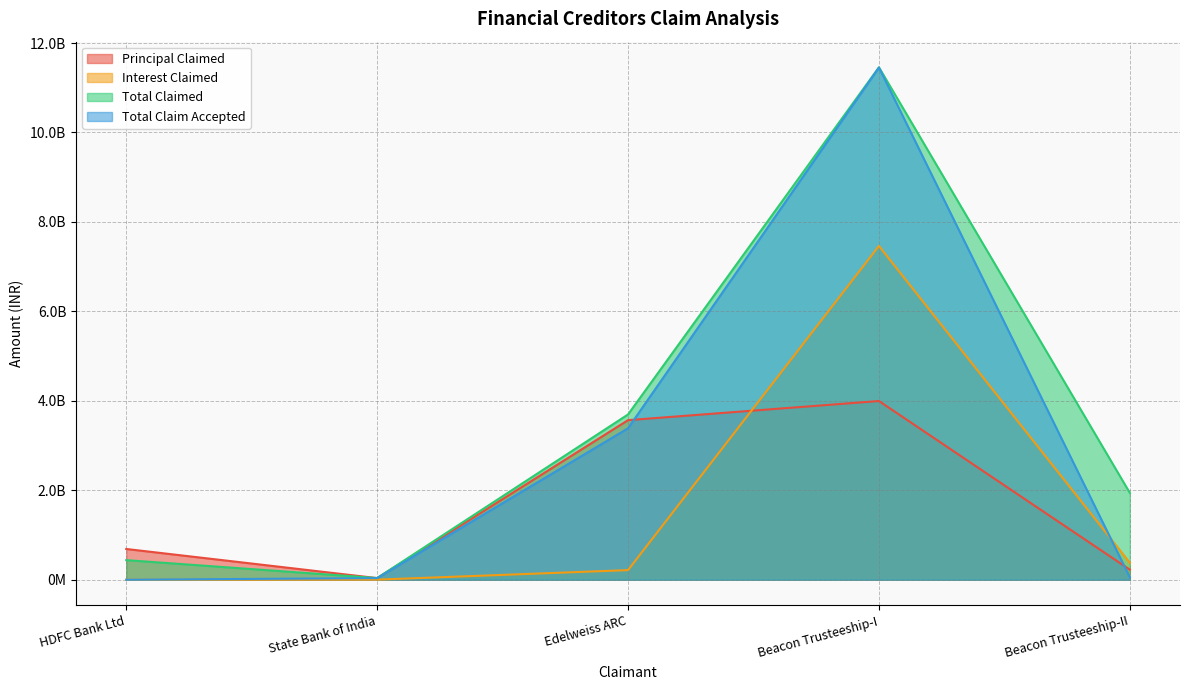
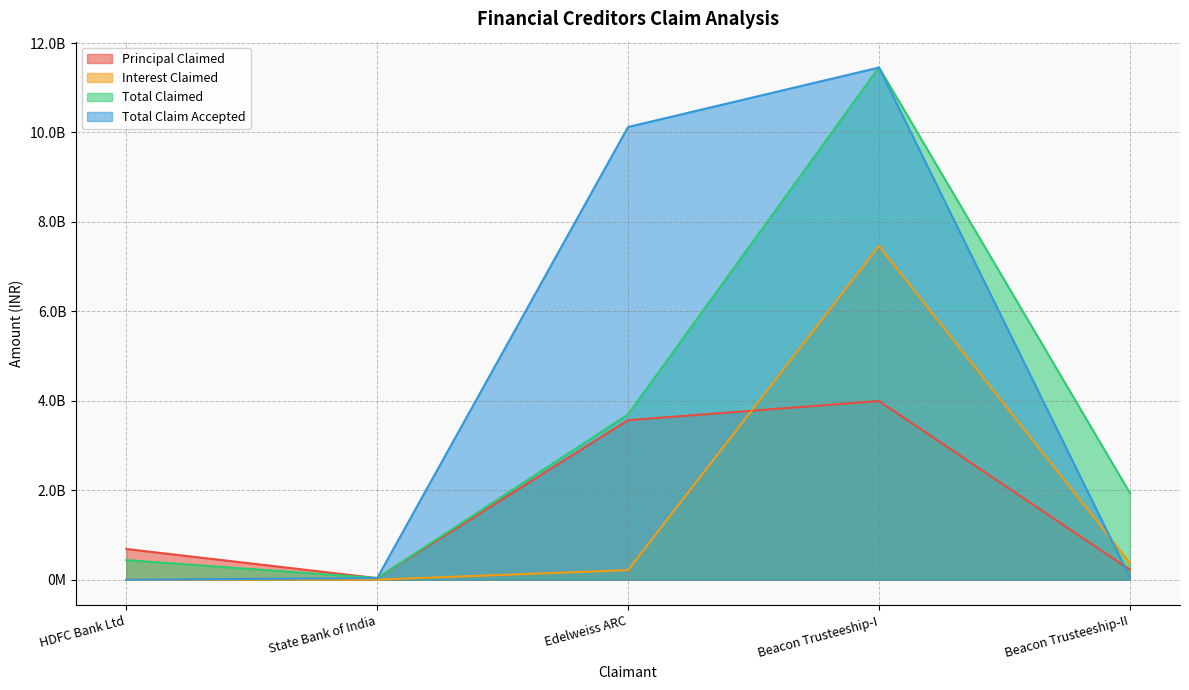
Total Claim Accepted, Edelweiss ARC: 3400000000 -> 10100000000
